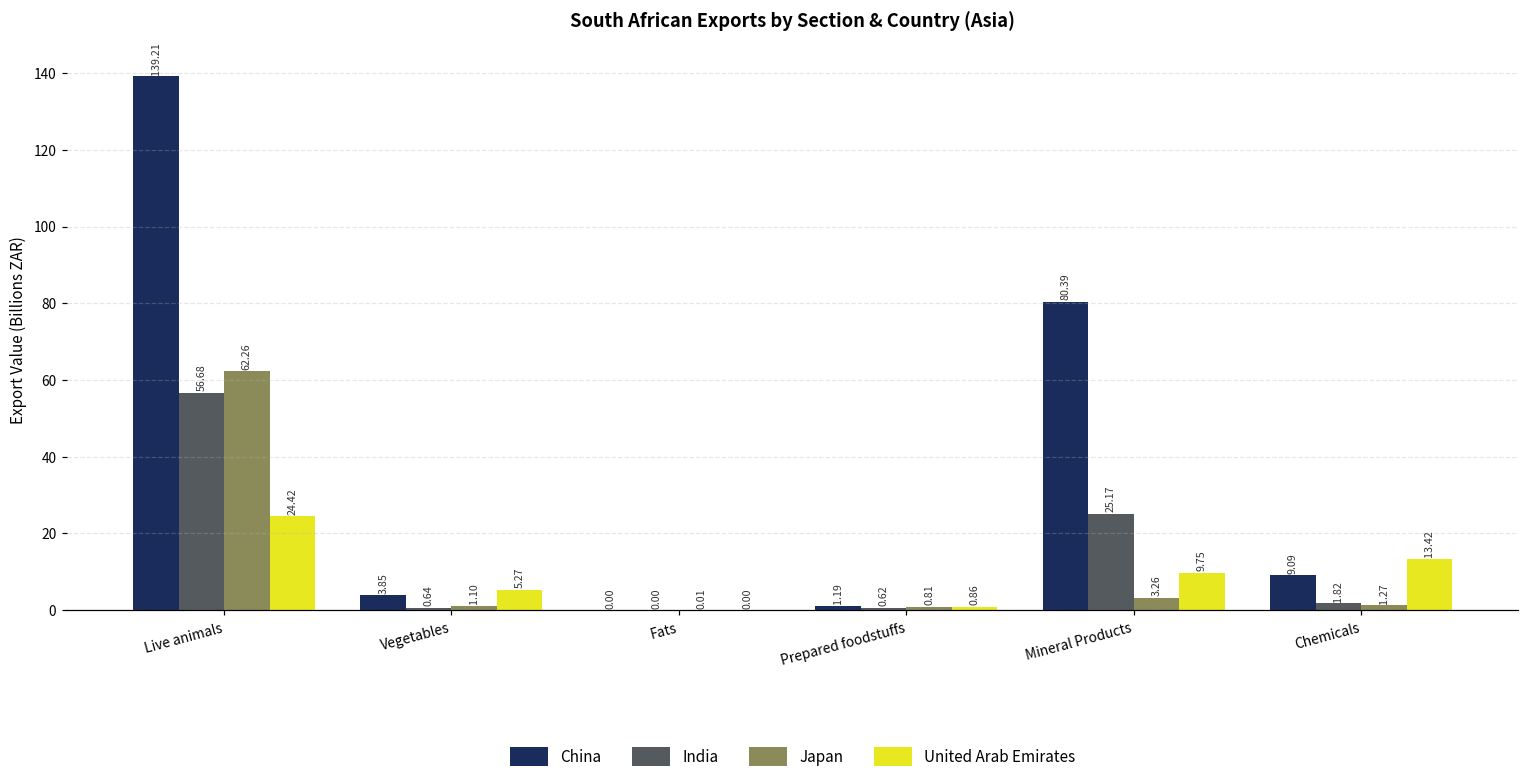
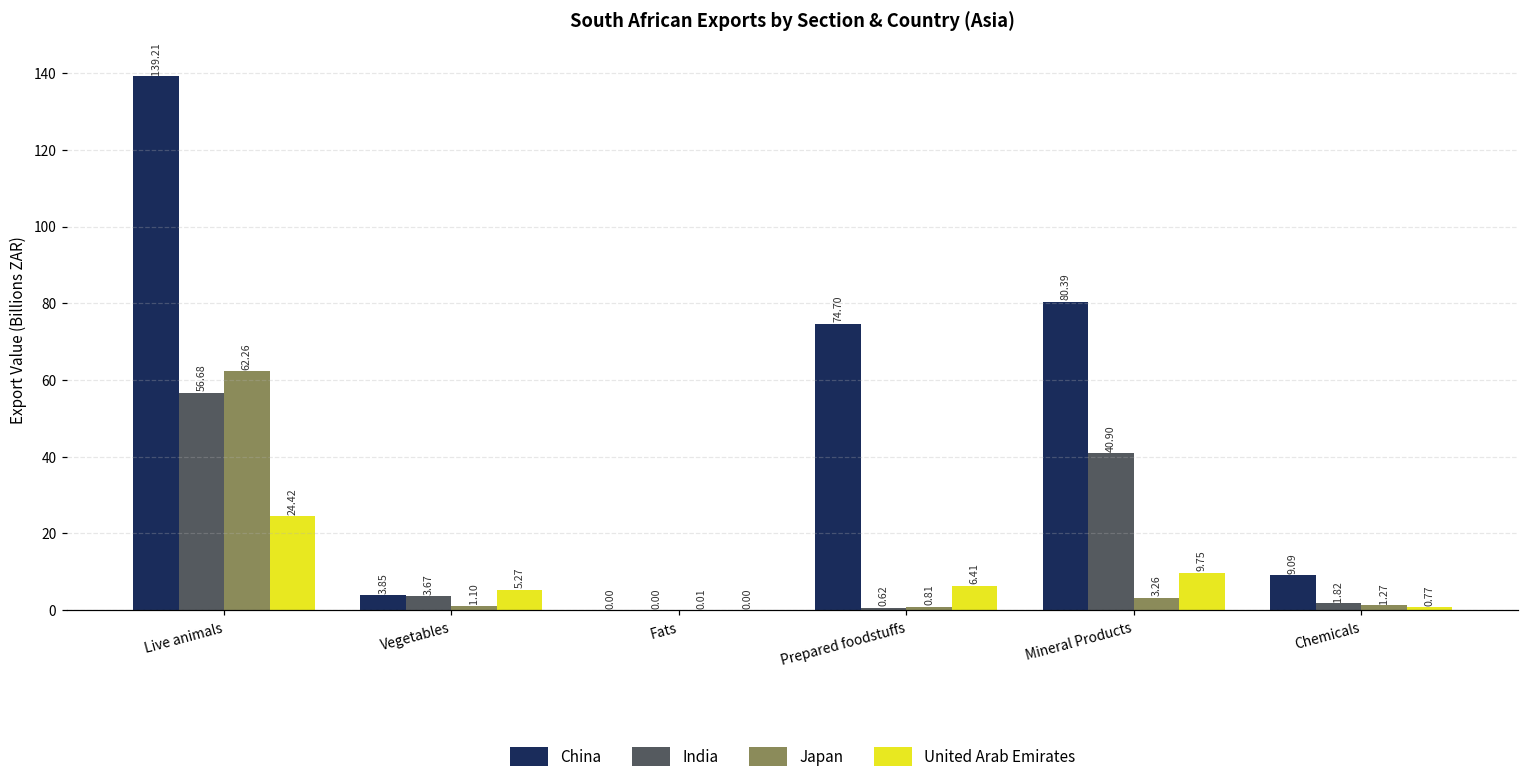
India, Vegetables: 0.64 -> 3.67
China, Prepared foodstuffs: 1.19 -> 74.70
United Arab Emirates, Prepared foodstuffs: 0.86 -> 6.41
India, Mineral Products: 25.17 -> 40.90
United Arab Emirates, Chemicals: 13.42 -> 0.77
